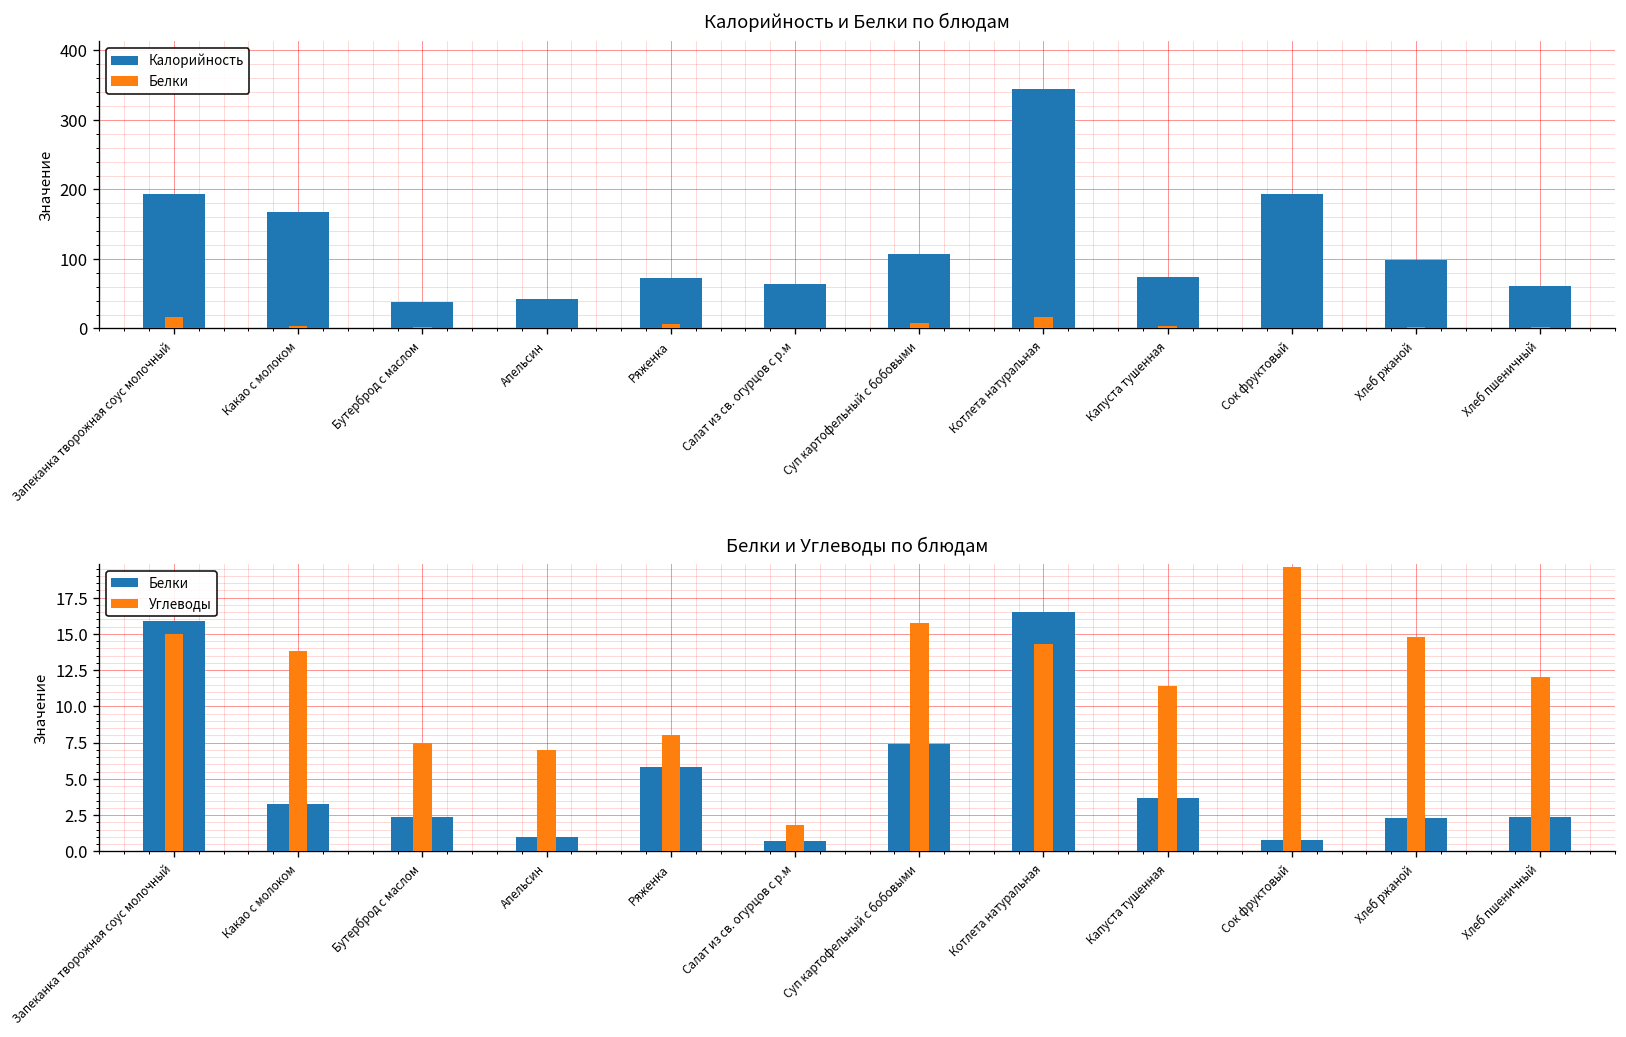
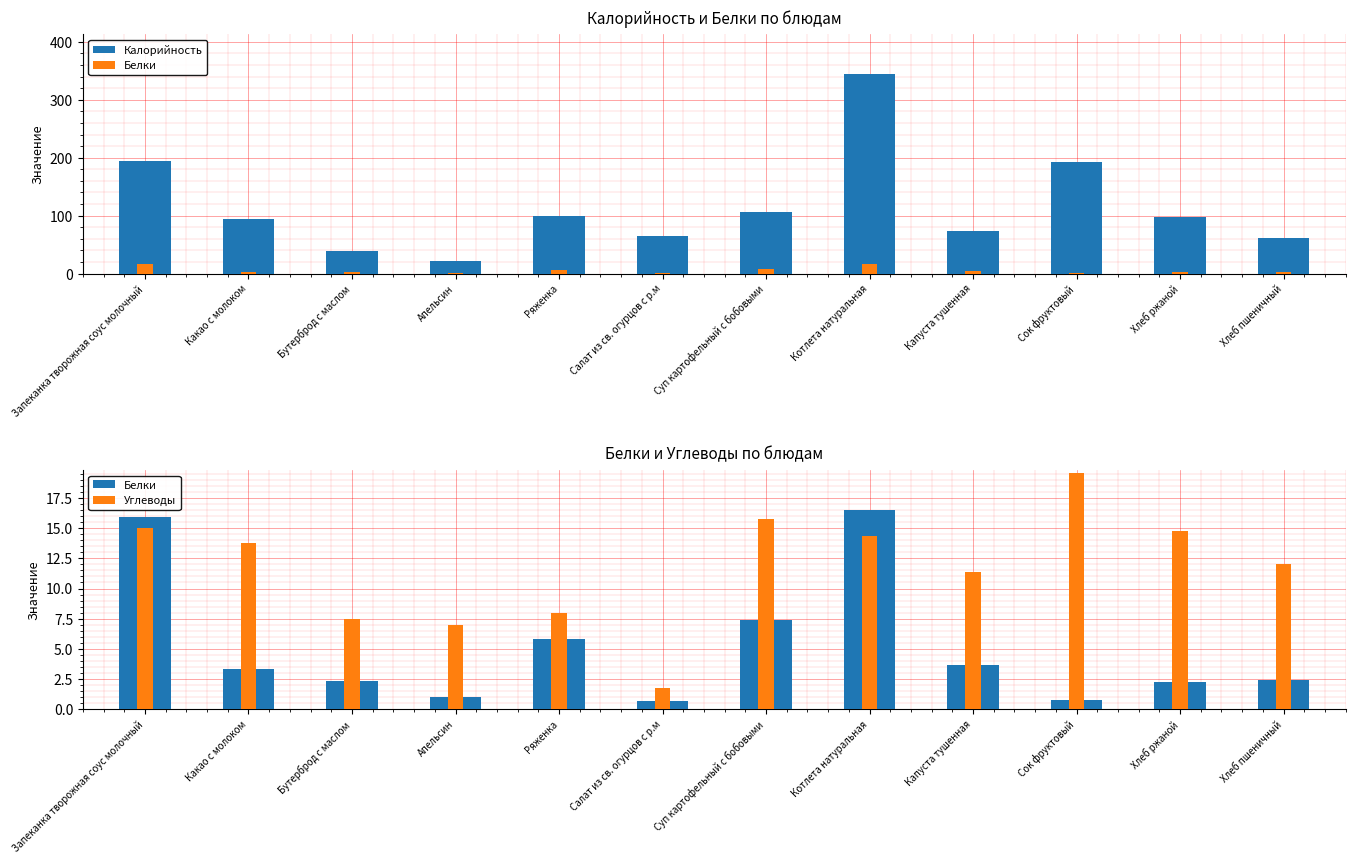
Калорийность и Белки по блюдам, Калорийность, Какао с молоком: 170 -> 90
Калорийность и Белки по блюдам, Калорийность, Апельсин: 40 -> 20
Калорийность и Белки по блюдам, Калорийность, Ряженка: 70 -> 100
